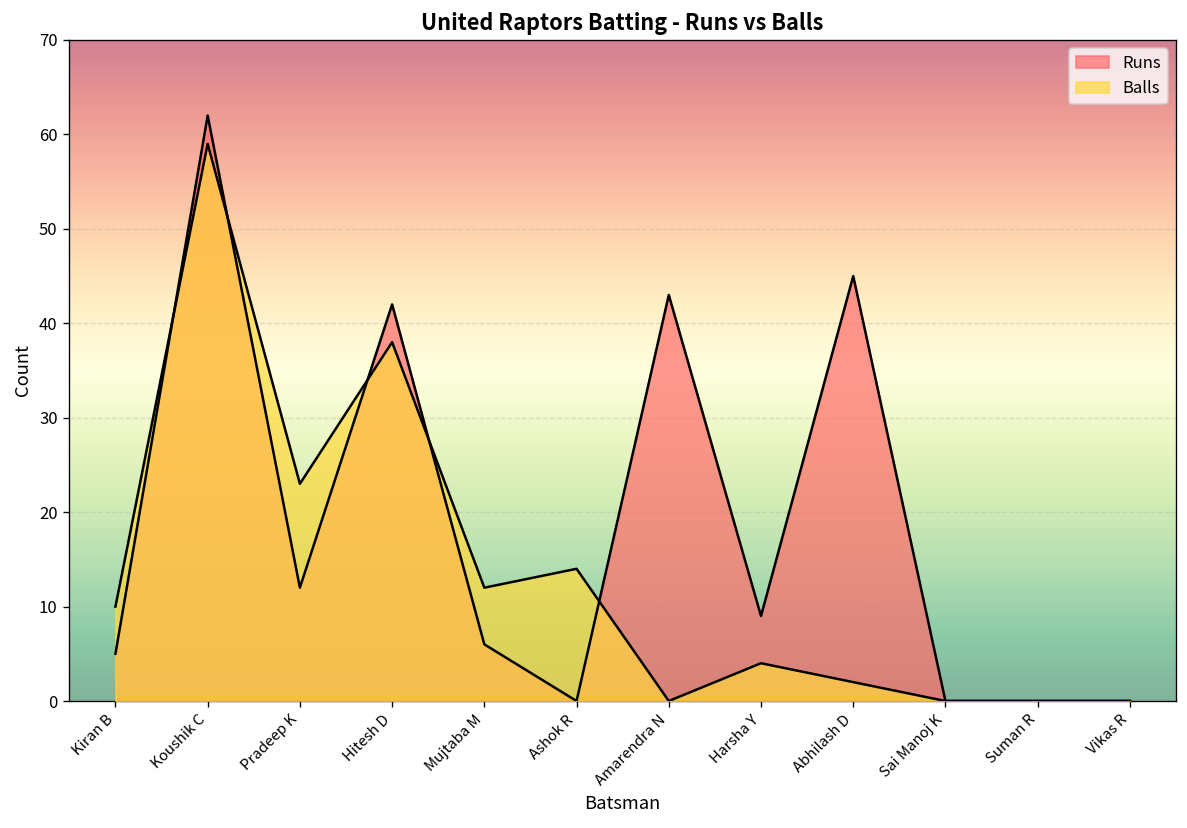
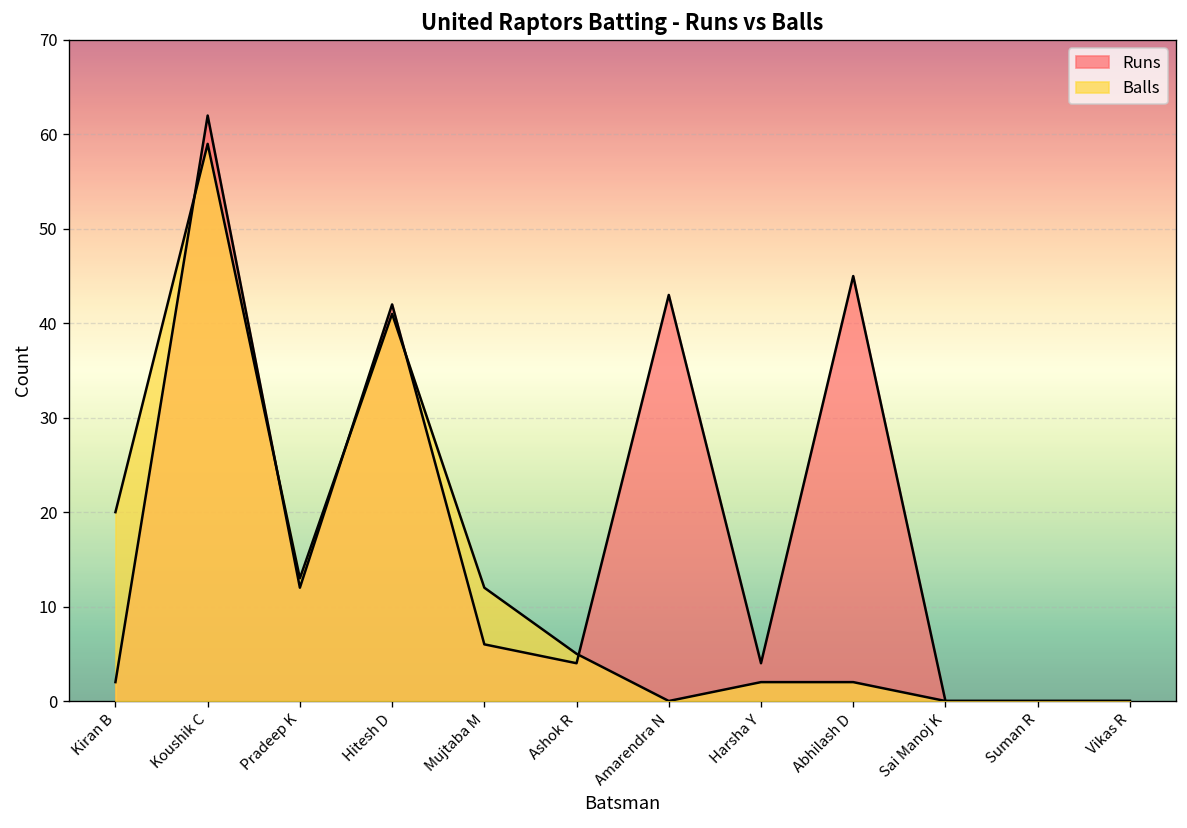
Runs, Kiran B: 5 -> 2
Balls, Kiran B: 10 -> 20
Balls, Pradeep K: 23 -> 13
Balls, Hitesh D: 38 -> 41
Runs, Ashok R: 0 -> 4
Balls, Ashok R: 14 -> 5
Runs, Harsha Y: 9 -> 4
Balls, Harsha Y: 4 -> 2
